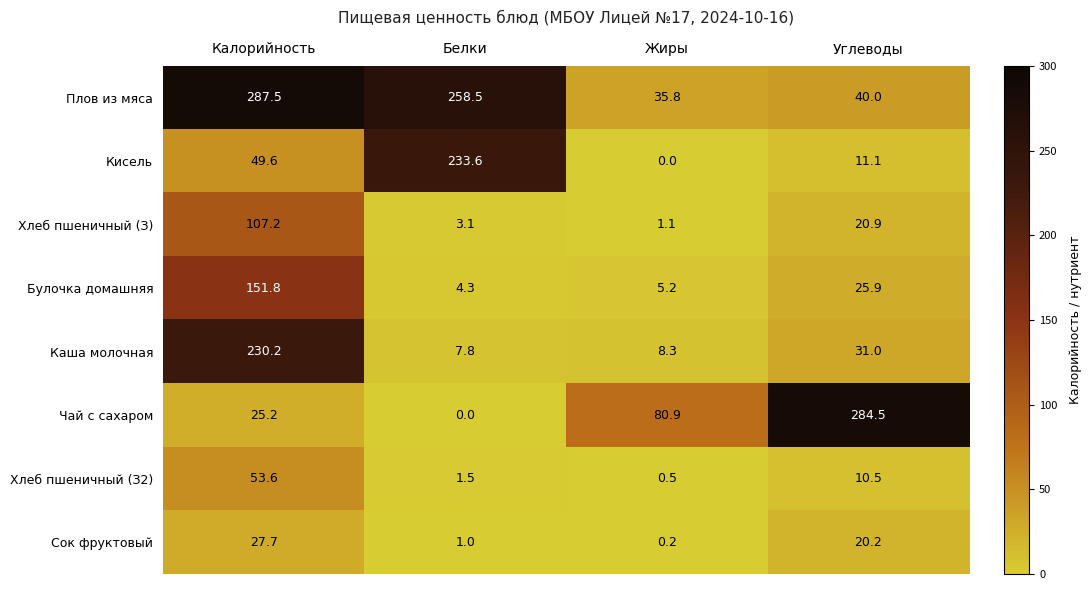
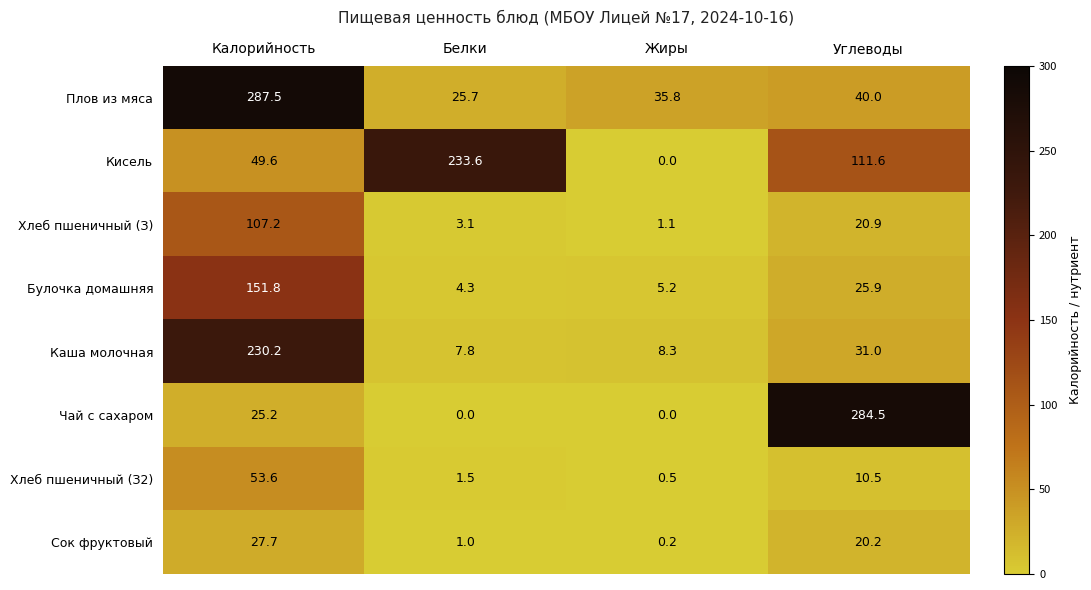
Плов из мяса, Белки: 258.5 -> 25.7
Кисель, Углеводы: 11.1 -> 111.6
Чай с сахаром, Жиры: 80.9 -> 0.0
